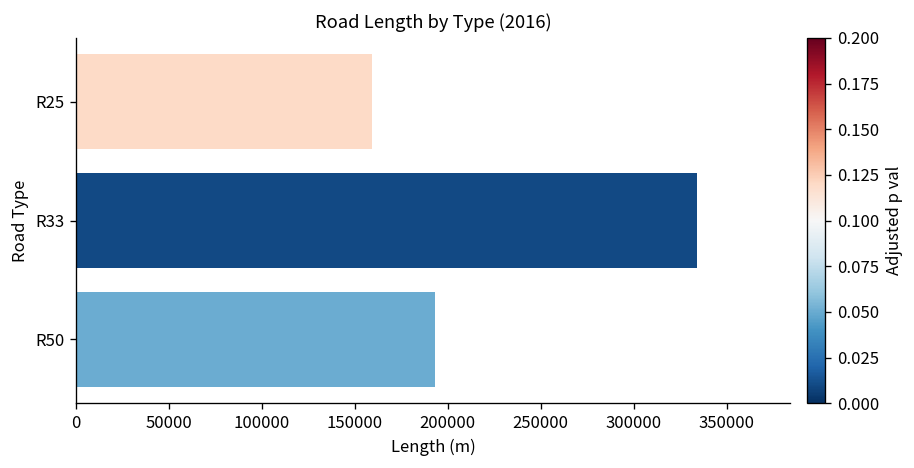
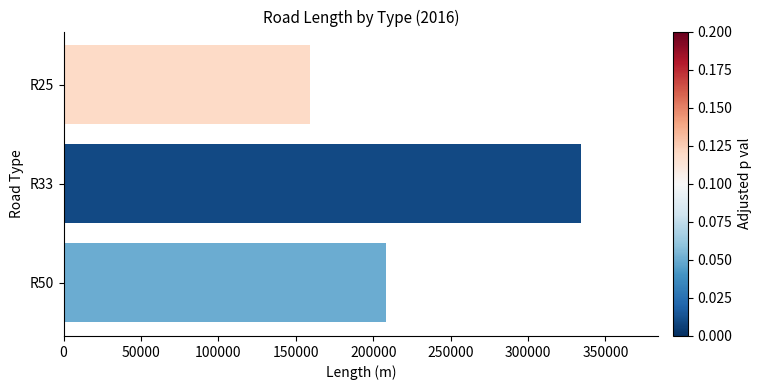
R50: 193000 -> 208000
